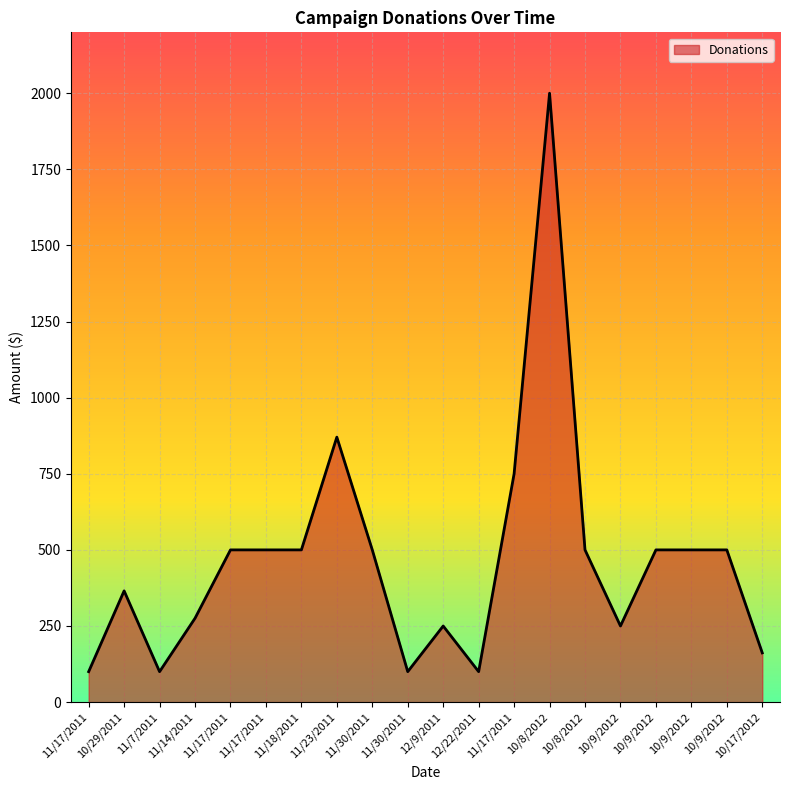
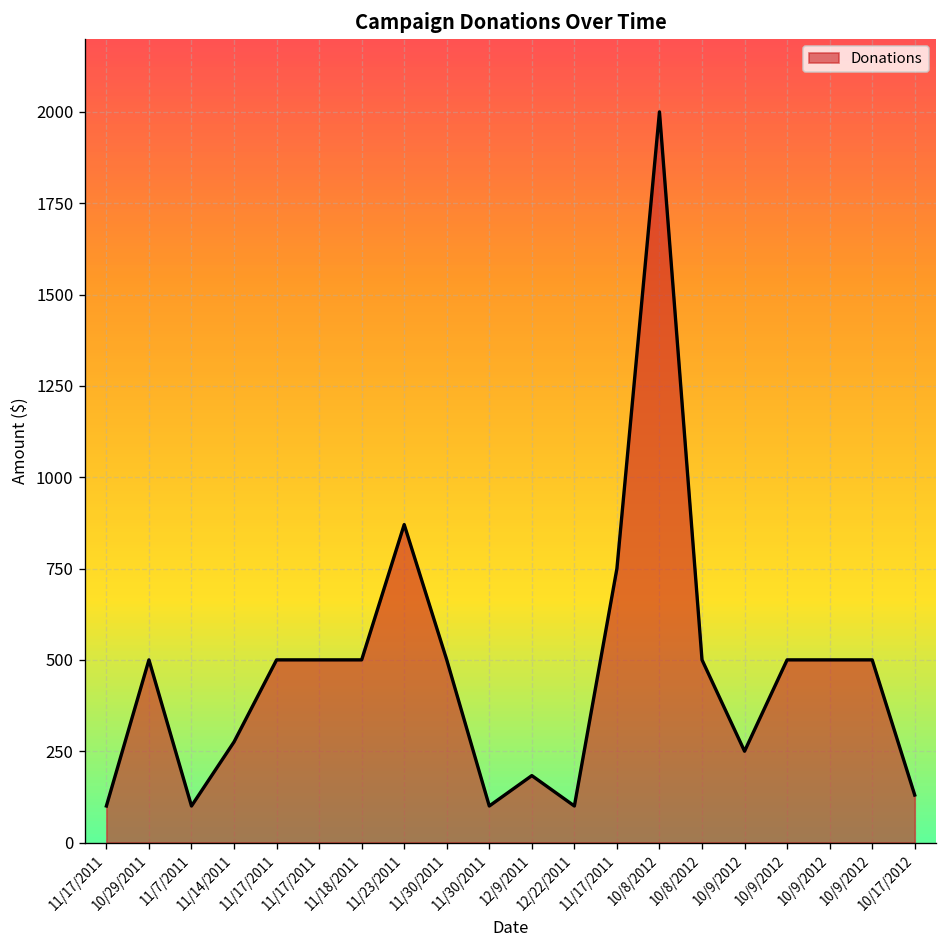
10/29/2011: 370 -> 500
12/9/2011: 250 -> 180
10/17/2012: 160 -> 130
